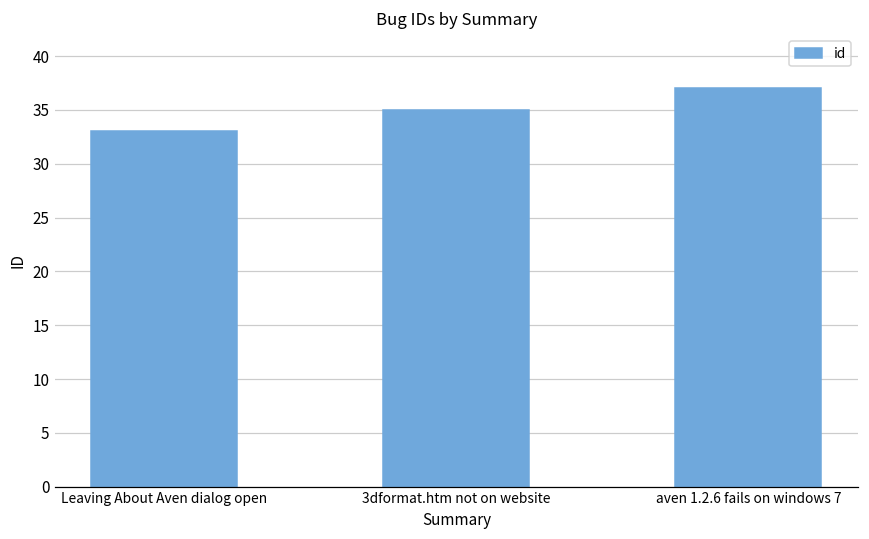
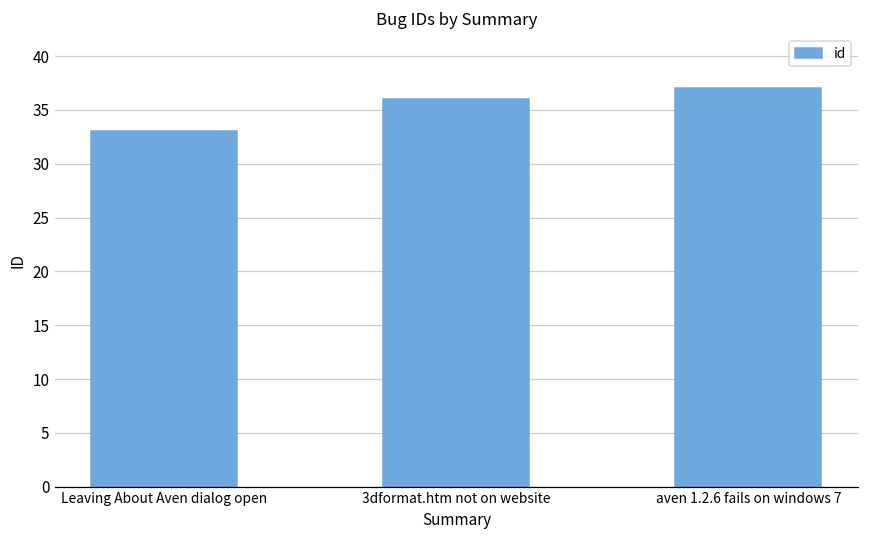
3dformat.htm not on website: 35 -> 36
